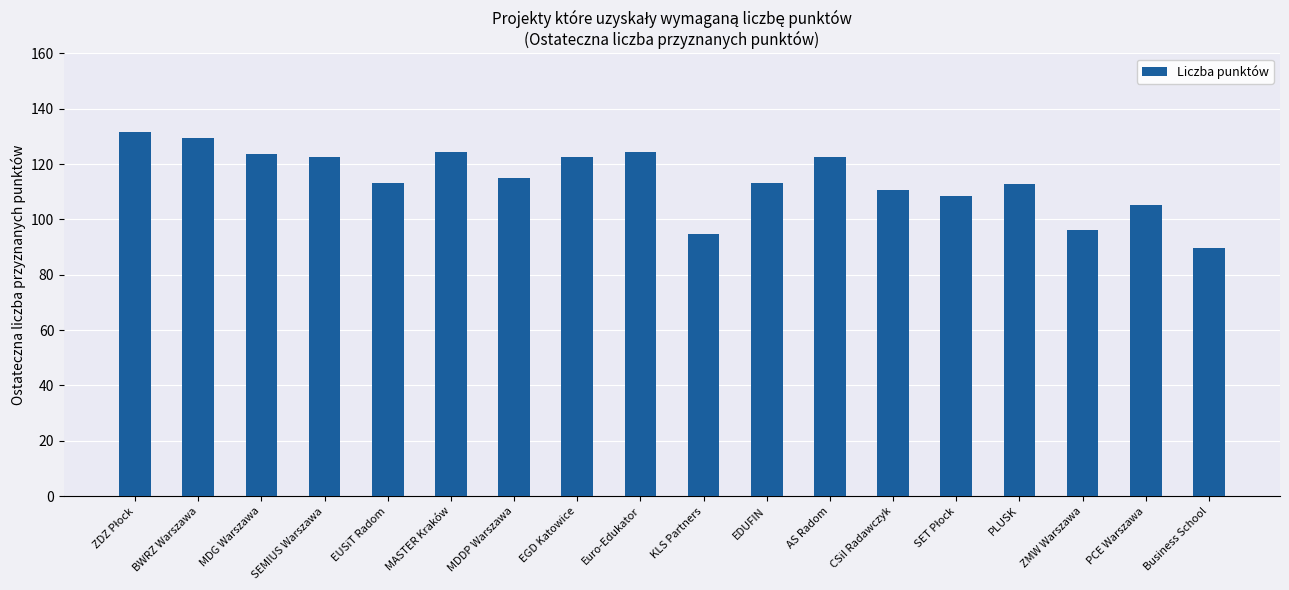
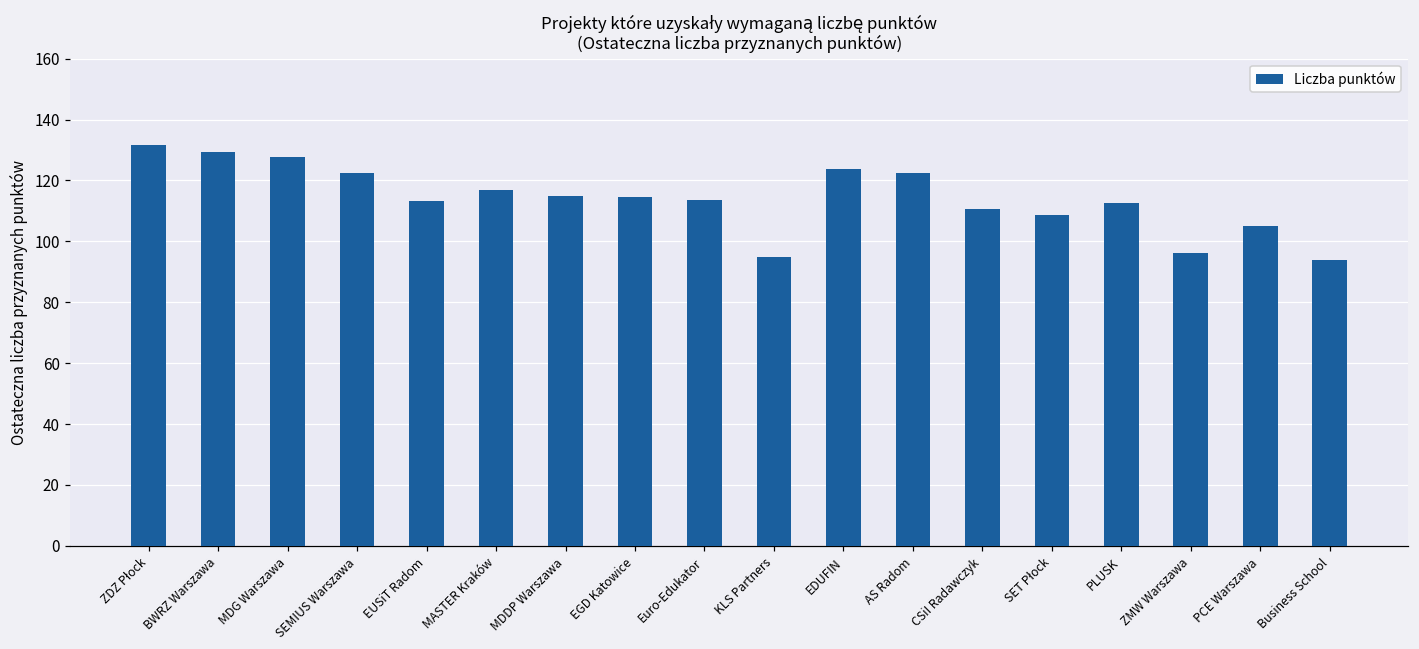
MDG Warszawa: 124 -> 128
MASTER Kraków: 124 -> 117
EGD Katowice: 123 -> 115
Euro-Edukator: 125 -> 114
EDUFIN: 113 -> 124
Business School: 90 -> 94
